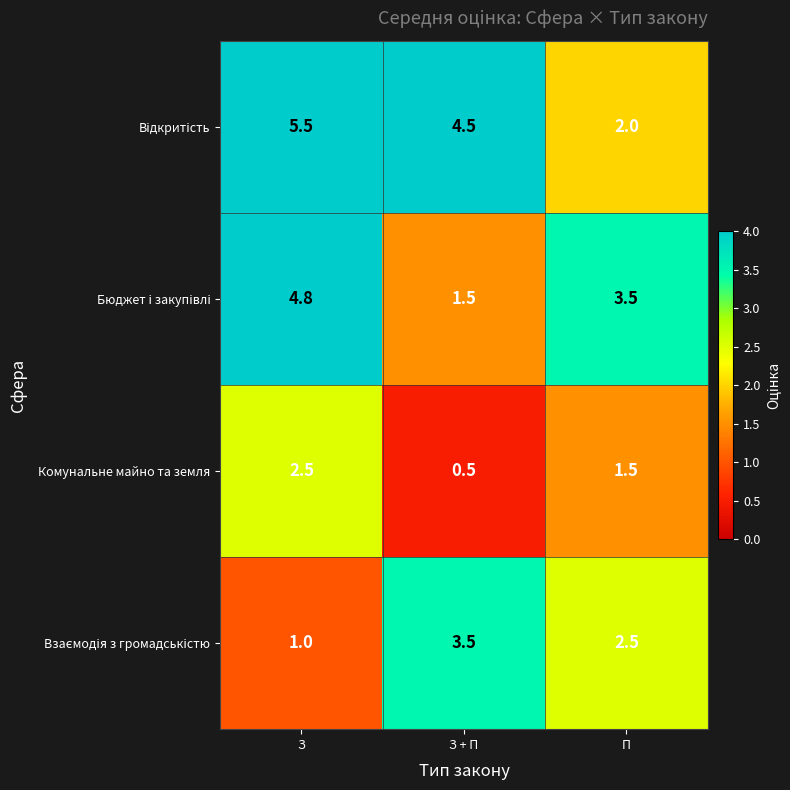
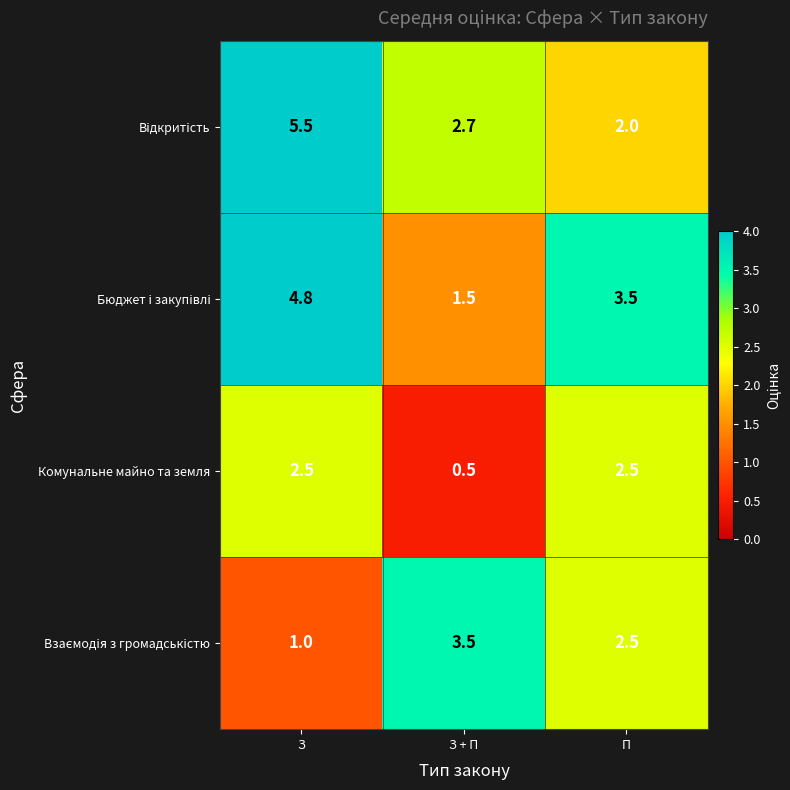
Відкритість, З + П: 4.5 -> 2.7
Комунальне майно та земля, П: 1.5 -> 2.5
